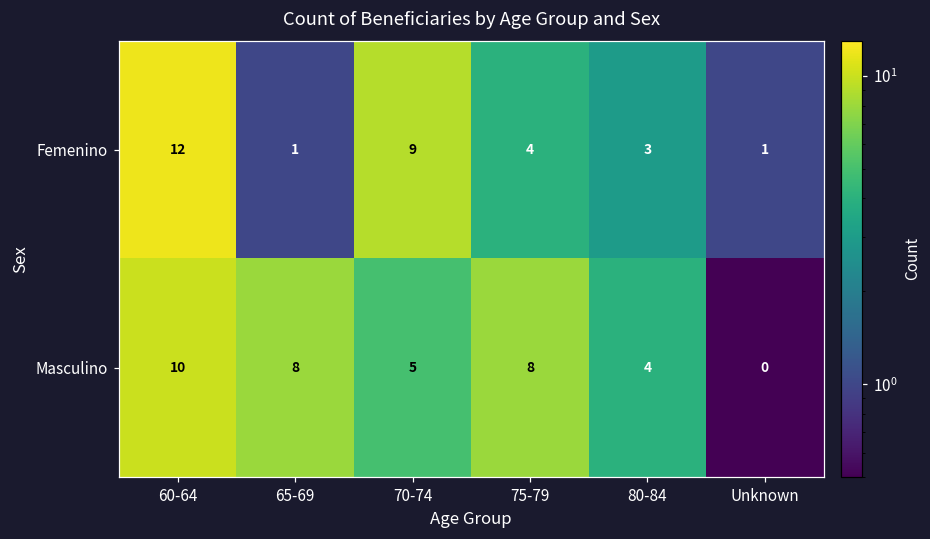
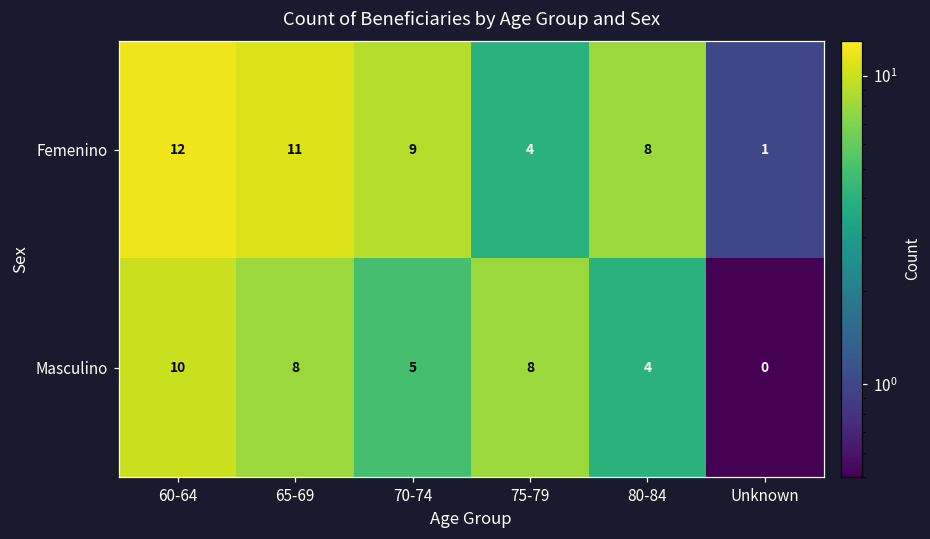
Femenino, 65-69: 1 -> 11
Femenino, 80-84: 3 -> 8
